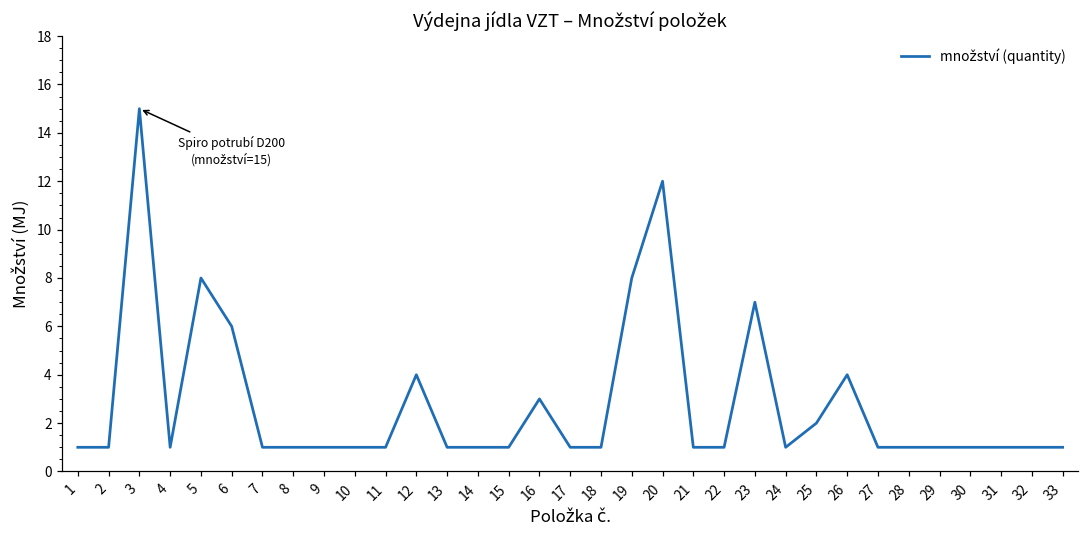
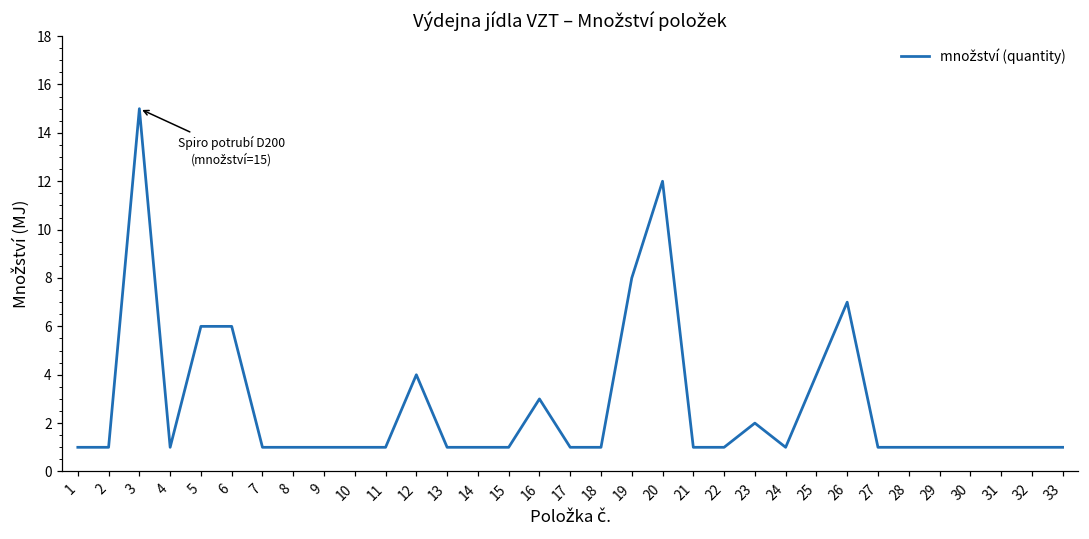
5: 8 -> 6
23: 7 -> 2
25: 2 -> 4
26: 4 -> 7
